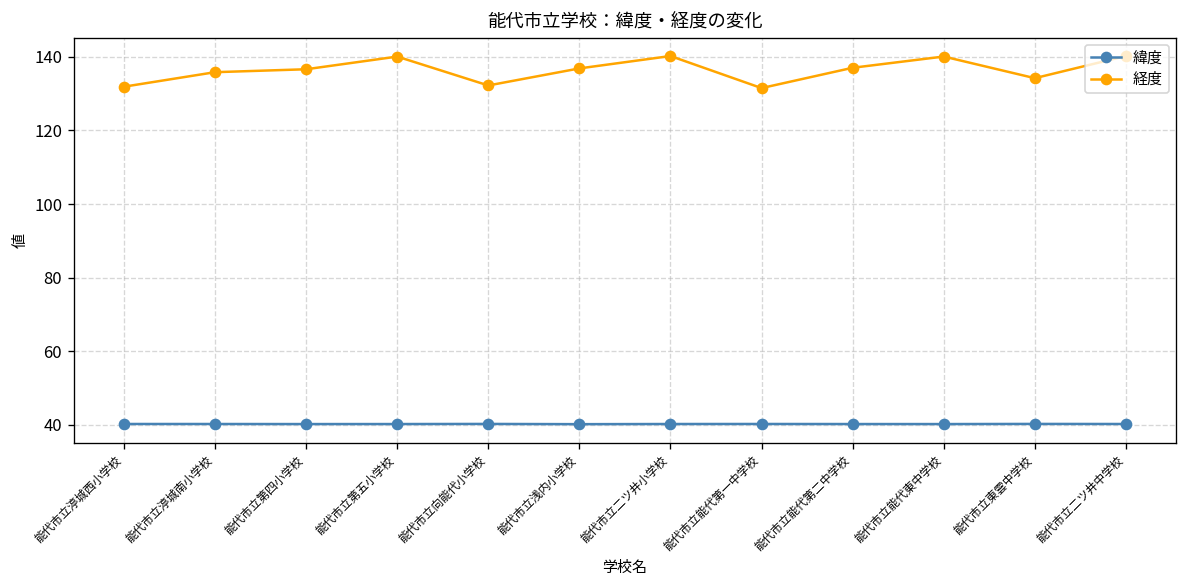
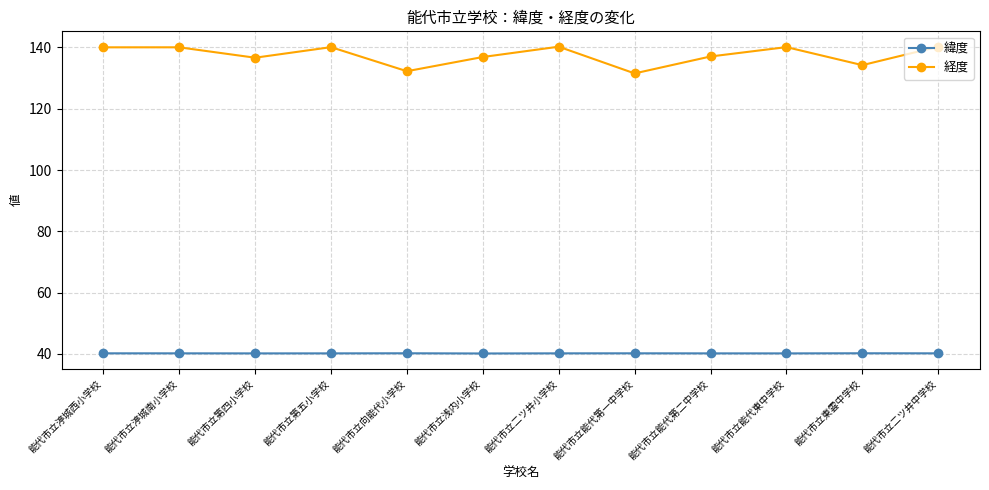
経度, 能代市立渟城西小学校: 132 -> 140
経度, 能代市立渟城南小学校: 136 -> 140
